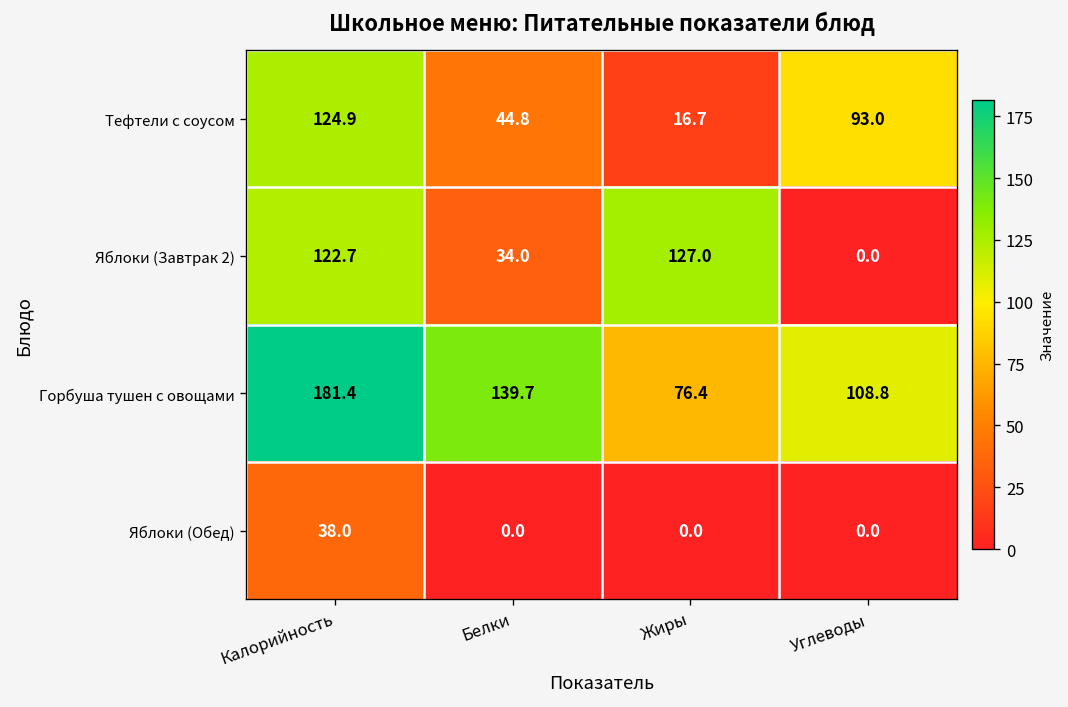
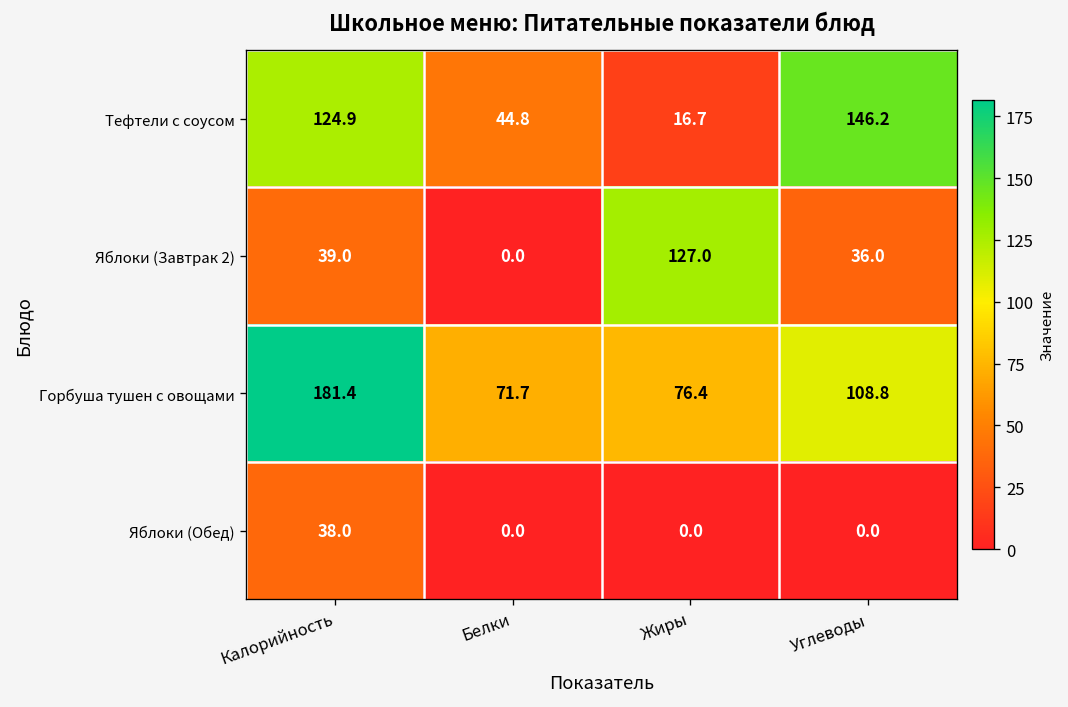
Тефтели с соусом, Углеводы: 93.0 -> 146.2
Яблоки (Завтрак 2), Калорийность: 122.7 -> 39.0
Яблоки (Завтрак 2), Белки: 34.0 -> 0.0
Яблоки (Завтрак 2), Углеводы: 0.0 -> 36.0
Горбуша тушен с овощами, Белки: 139.7 -> 71.7
